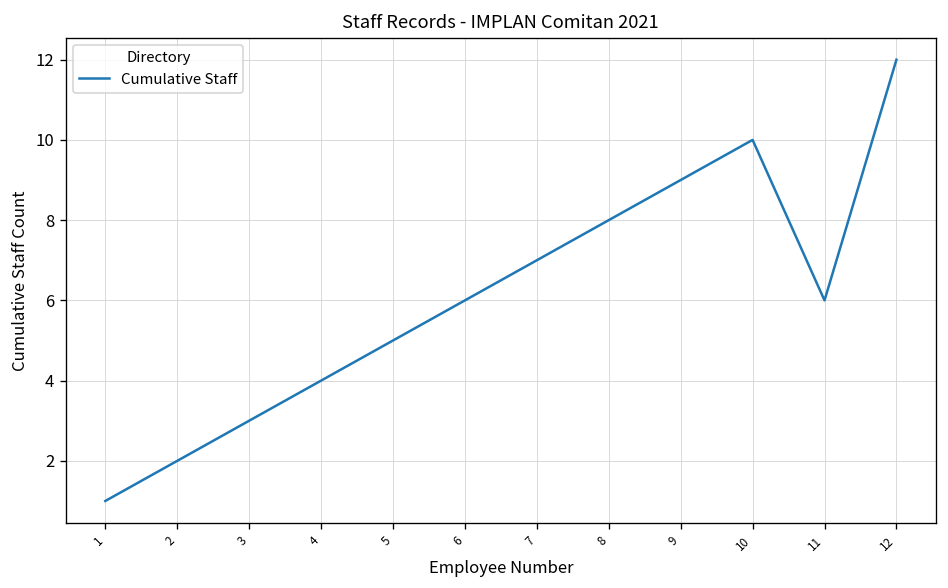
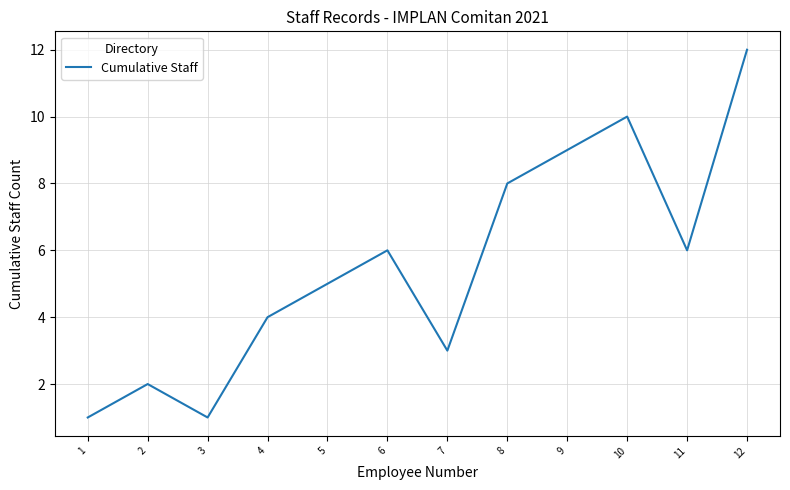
3: 3 -> 1
7: 7 -> 3
